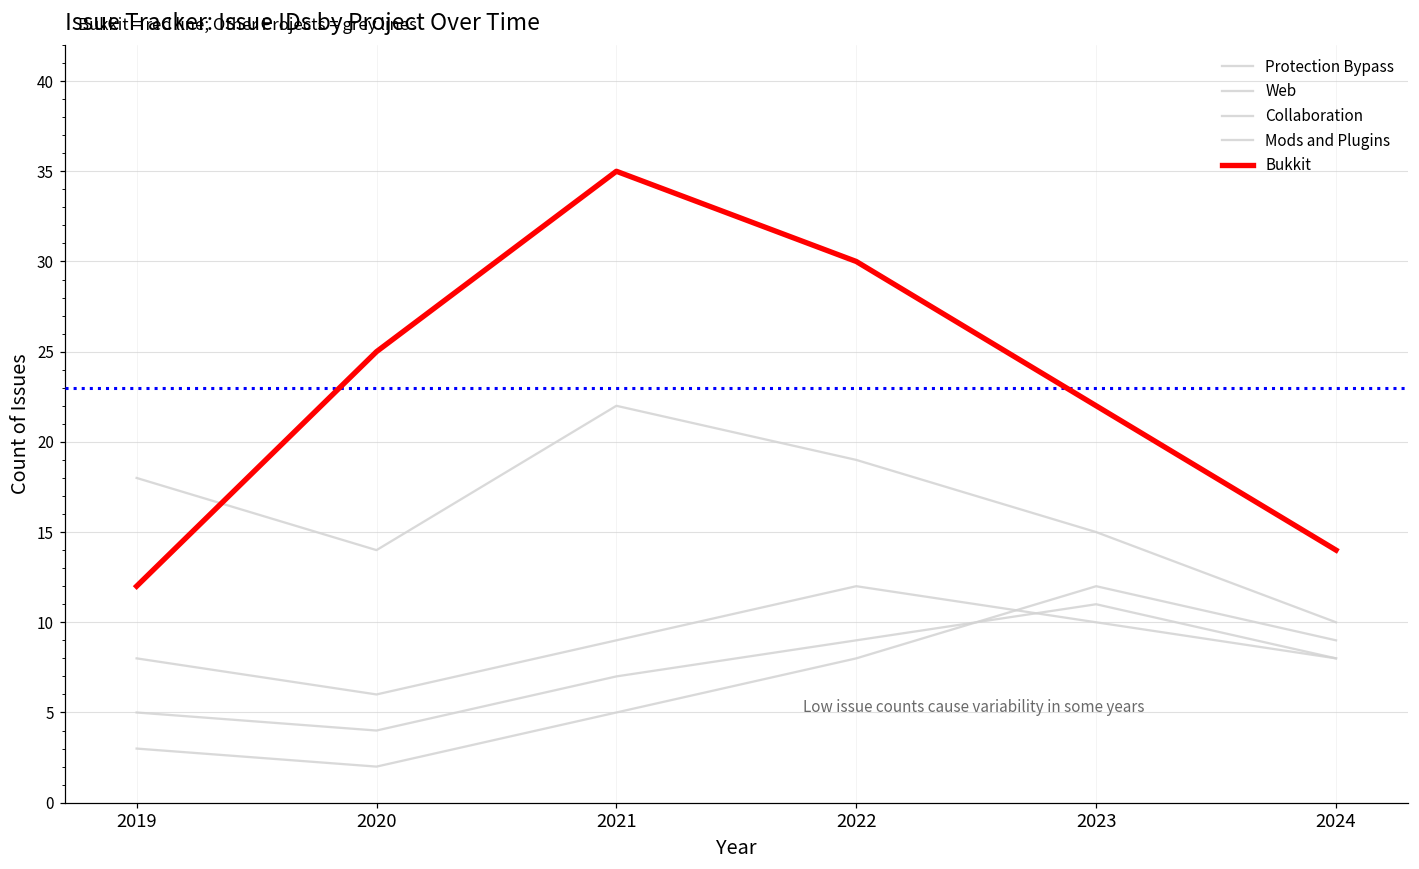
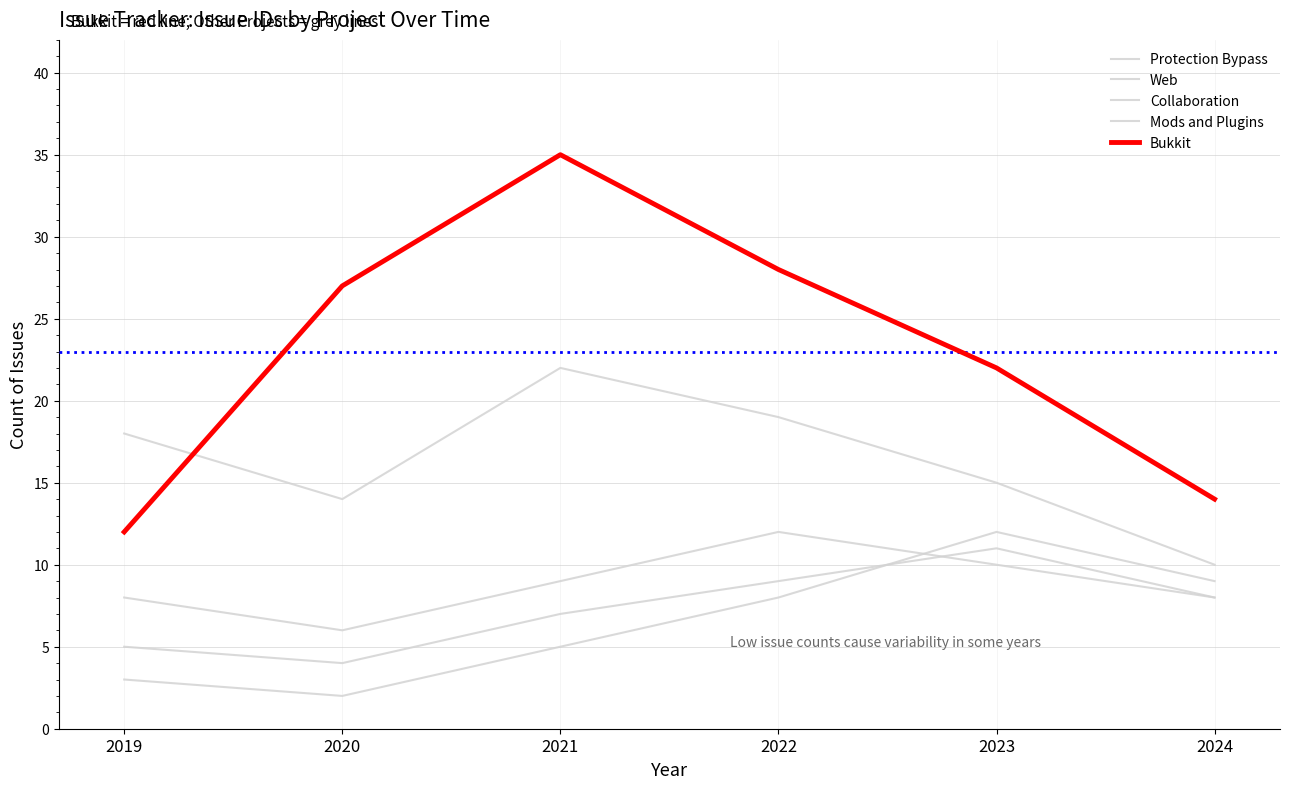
Bukkit, 2020: 25 -> 27
Bukkit, 2022: 30 -> 28
